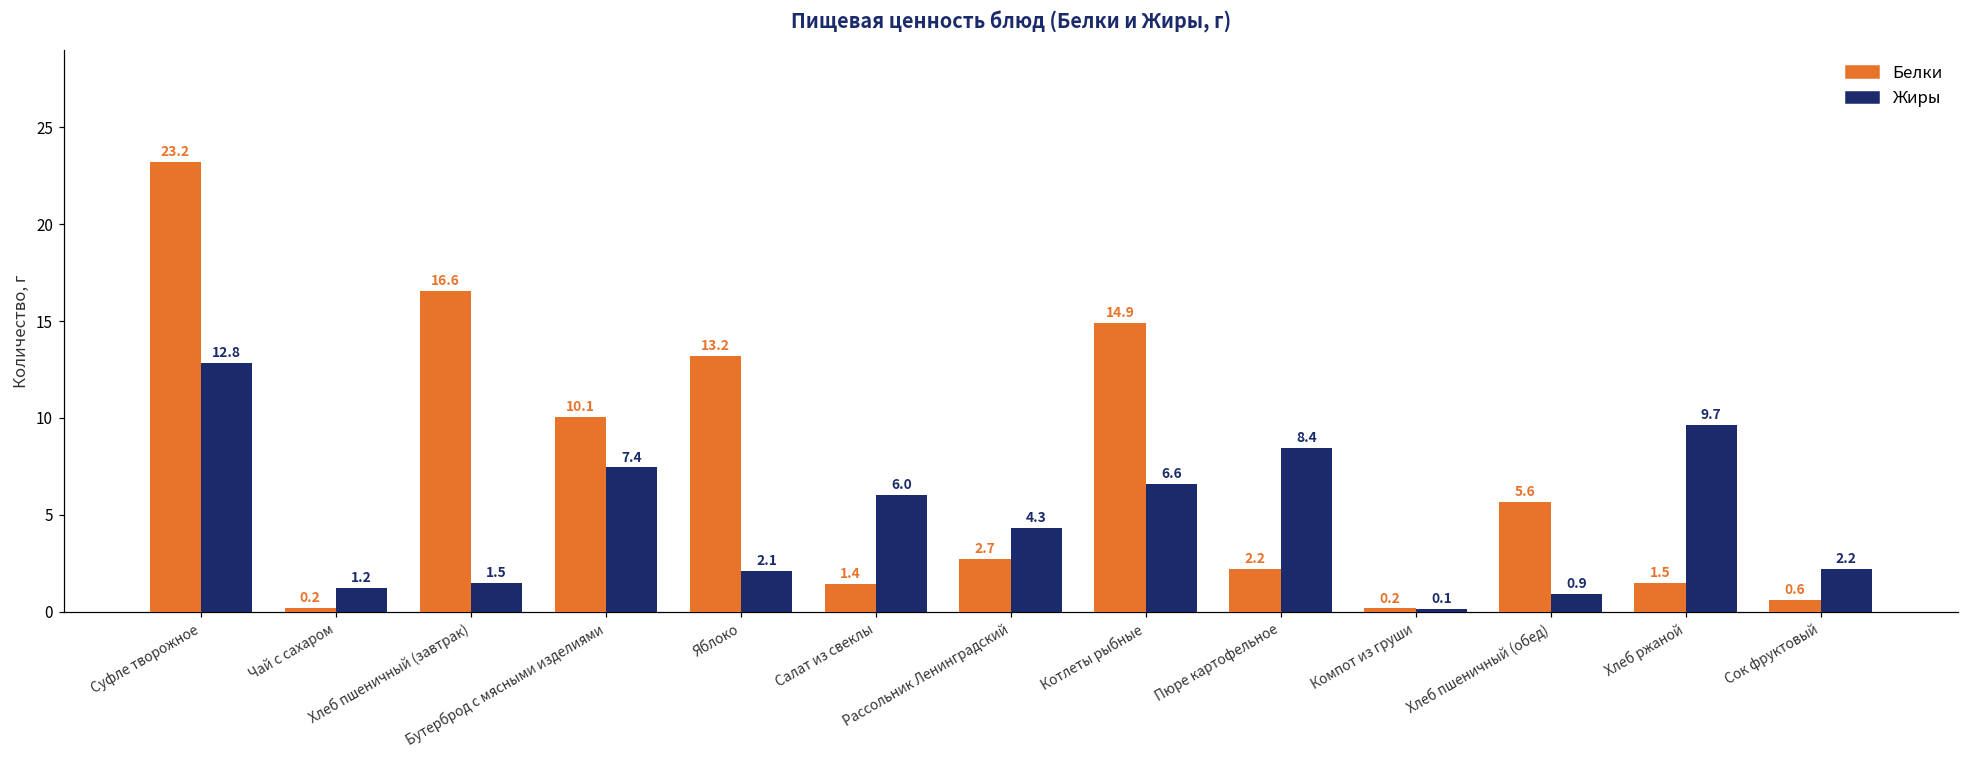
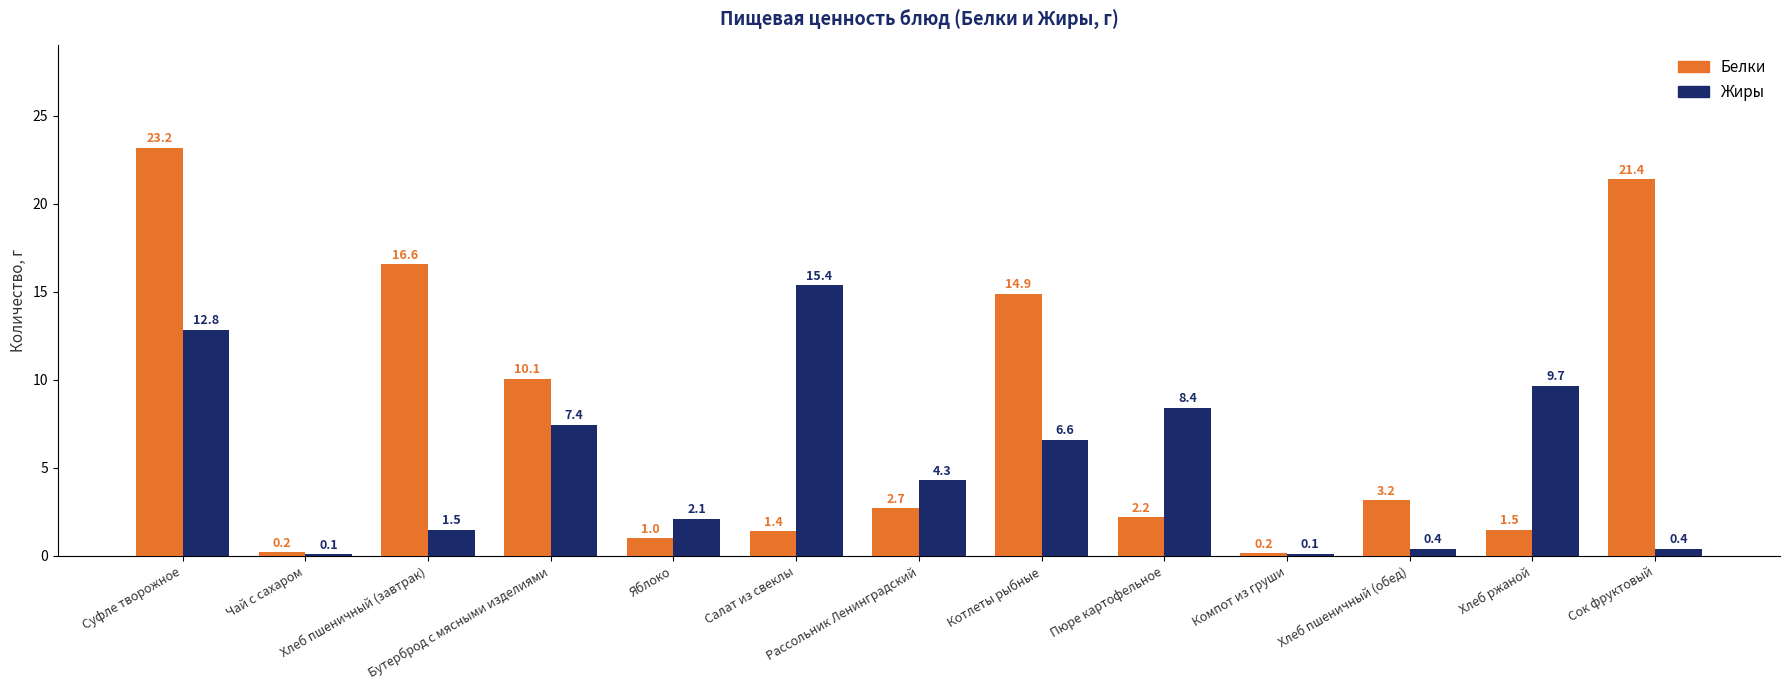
Жиры, Чай с сахаром: 1.2 -> 0.1
Белки, Яблоко: 13.2 -> 1.0
Жиры, Салат из свеклы: 6.0 -> 15.4
Белки, Хлеб пшеничный (обед): 5.6 -> 3.2
Жиры, Хлеб пшеничный (обед): 0.9 -> 0.4
Белки, Сок фруктовый: 0.6 -> 21.4
Жиры, Сок фруктовый: 2.2 -> 0.4
